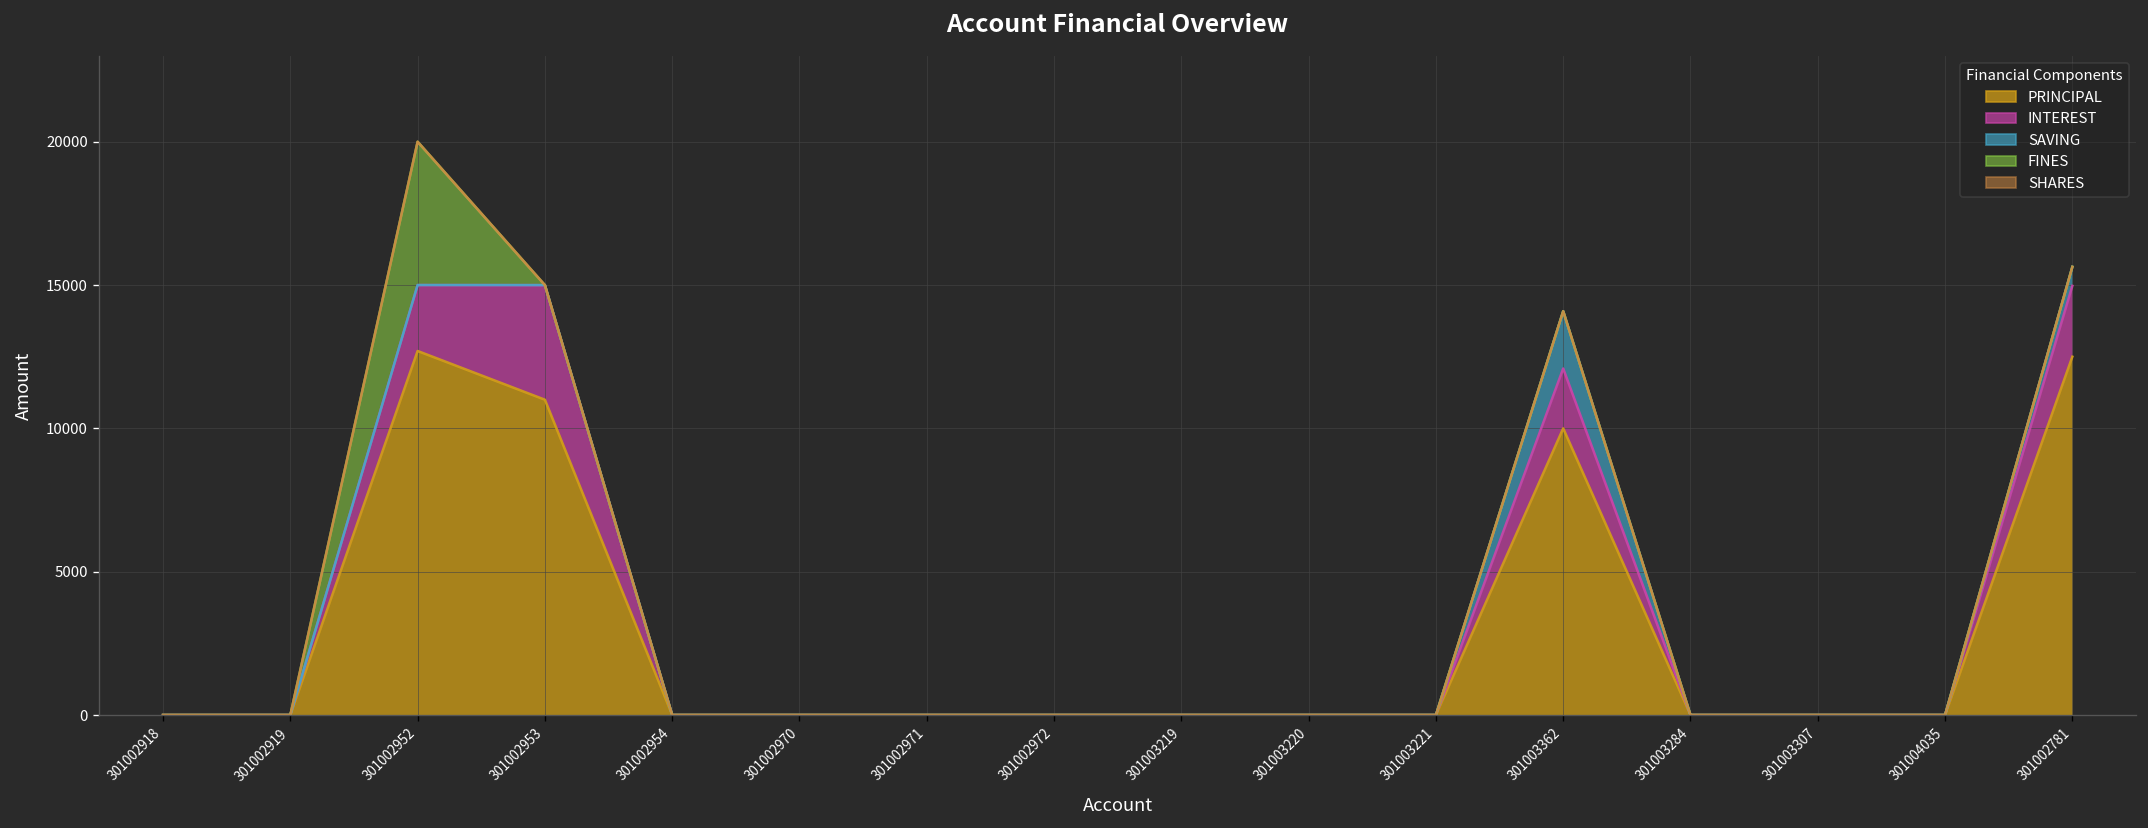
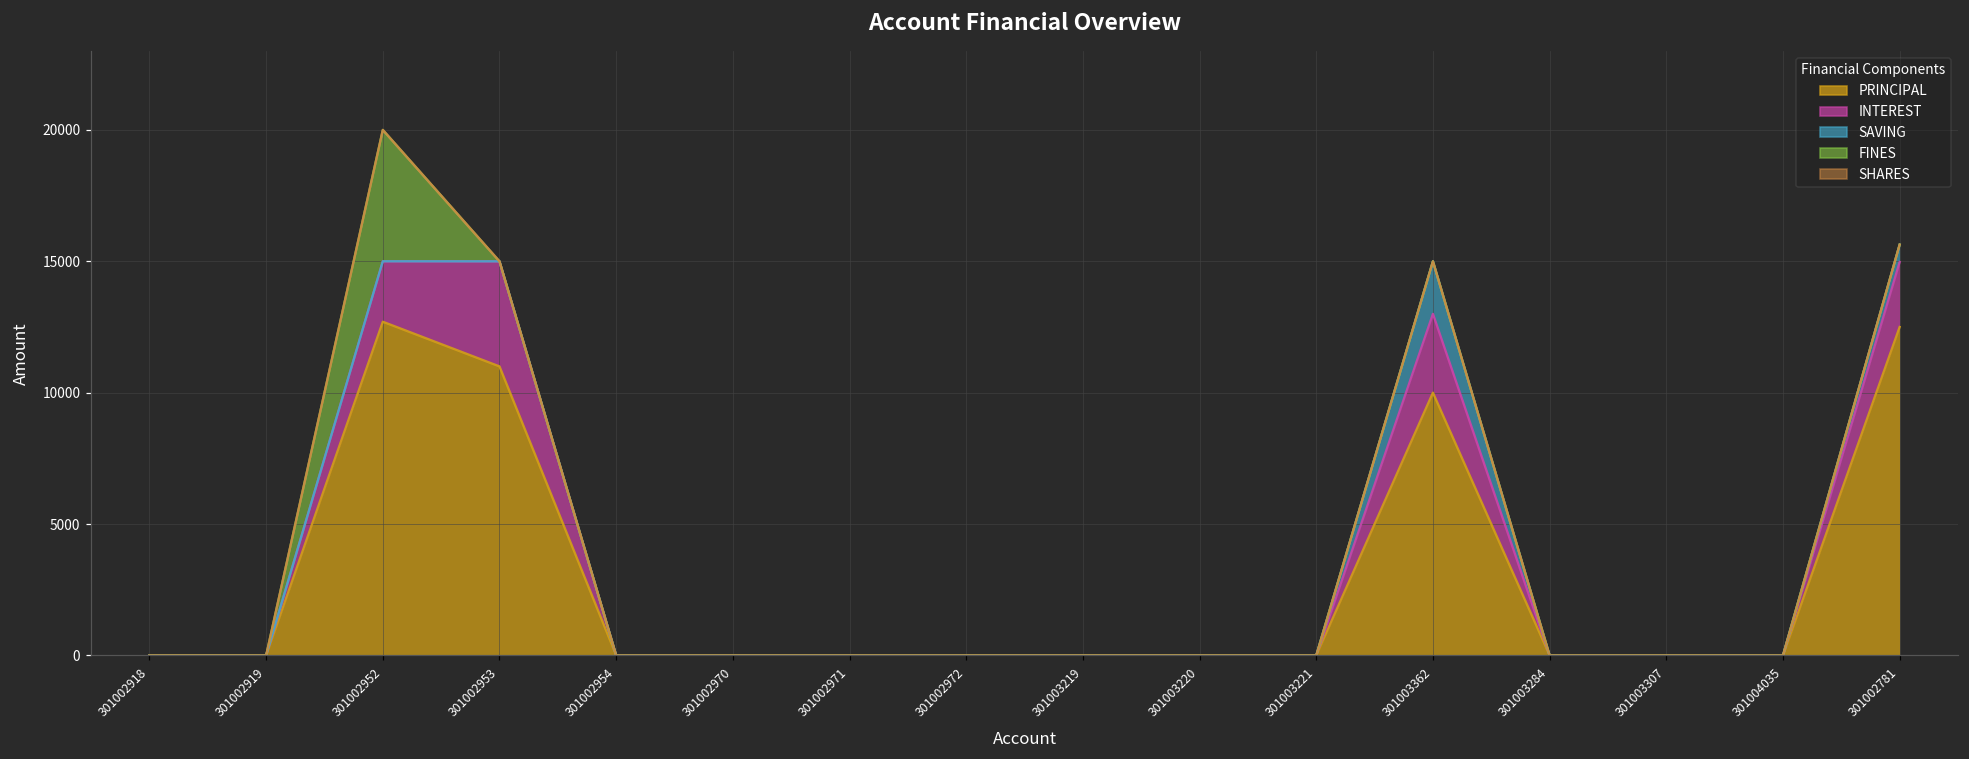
INTEREST, 301003362: 2100 -> 3000
